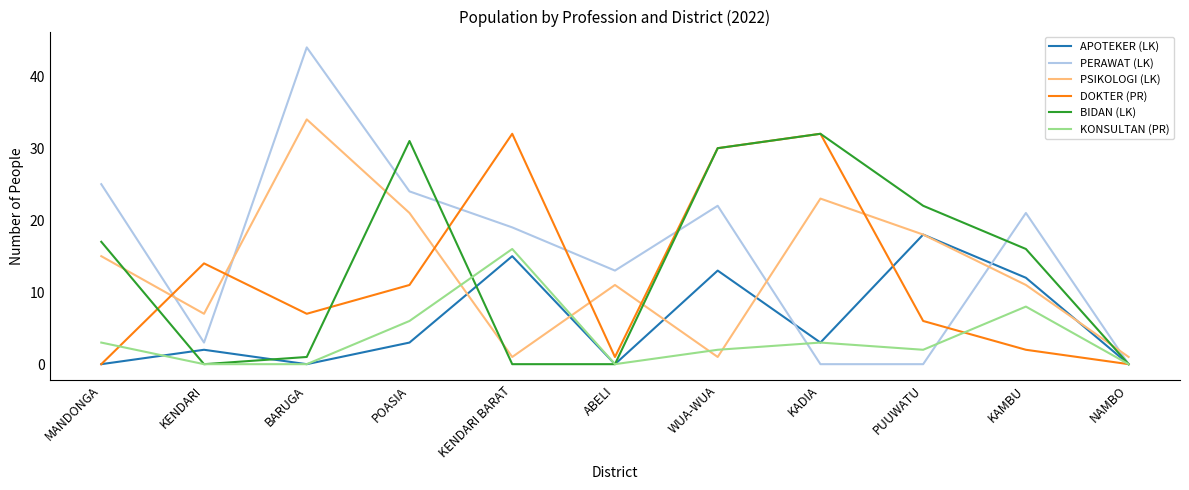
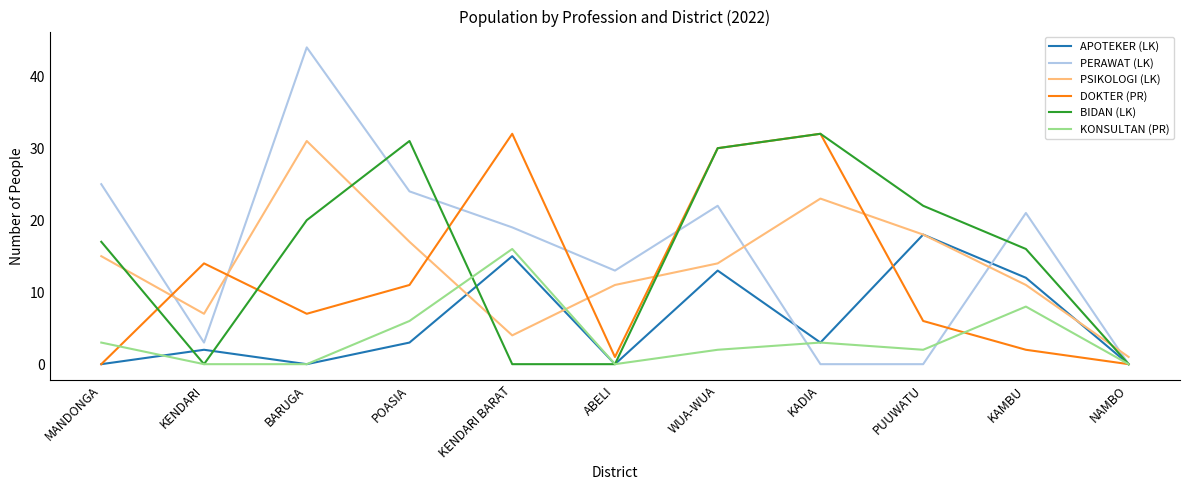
PSIKOLOGI (LK), BARUGA: 34 -> 31
BIDAN (LK), BARUGA: 1 -> 20
PSIKOLOGI (LK), POASIA: 21 -> 17
PSIKOLOGI (LK), KENDARI BARAT: 1 -> 4
PSIKOLOGI (LK), WUA-WUA: 1 -> 14
